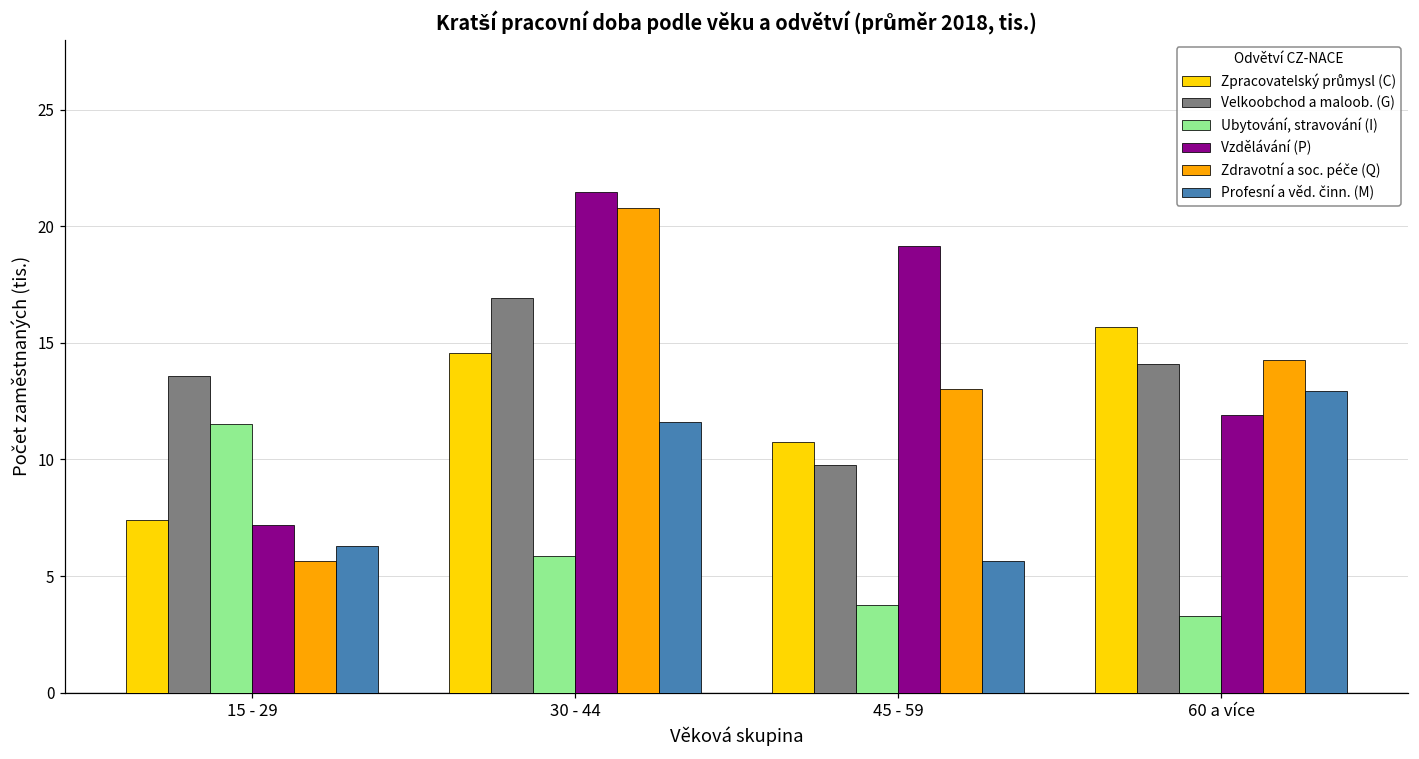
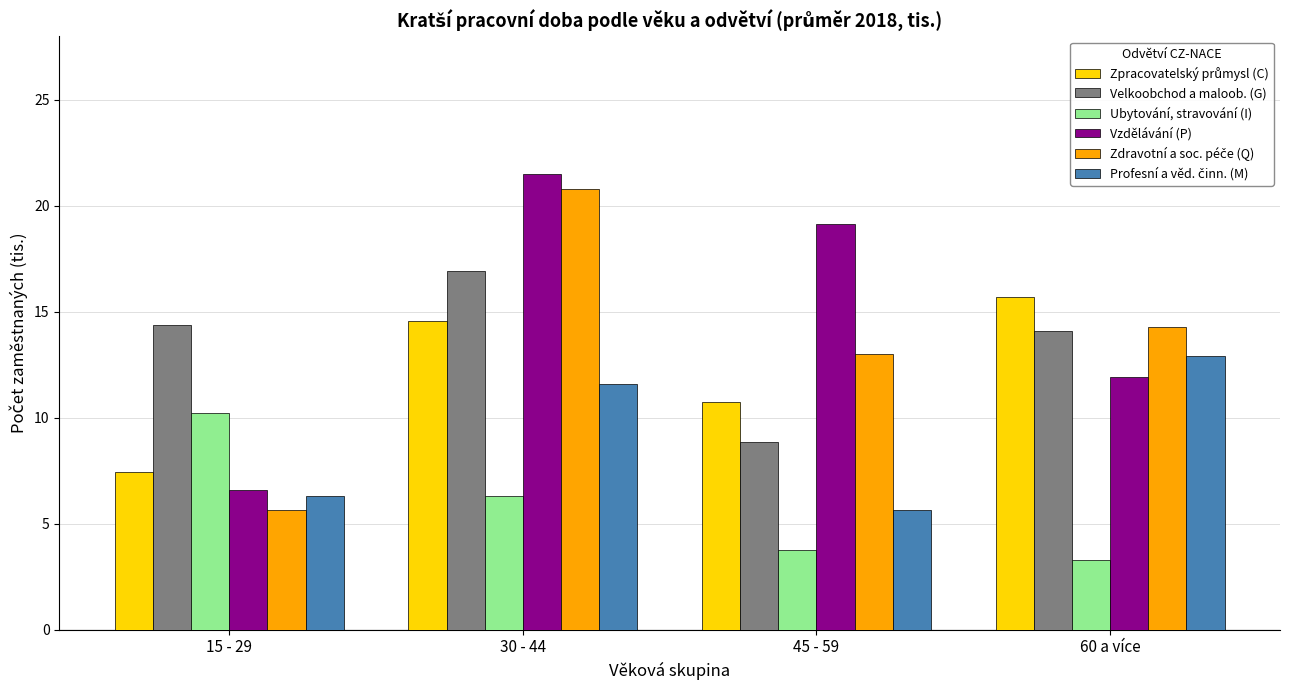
Velkoobchod a maloob. (G), 15 - 29: 13.6 -> 14.4
Ubytování, stravování (I), 15 - 29: 11.5 -> 10.2
Vzdělávání (P), 15 - 29: 7.2 -> 6.6
Ubytování, stravování (I), 30 - 44: 5.9 -> 6.3
Velkoobchod a maloob. (G), 45 - 59: 9.8 -> 8.8
